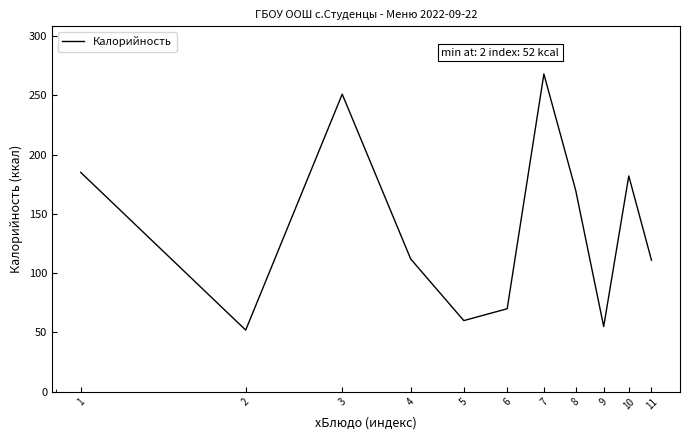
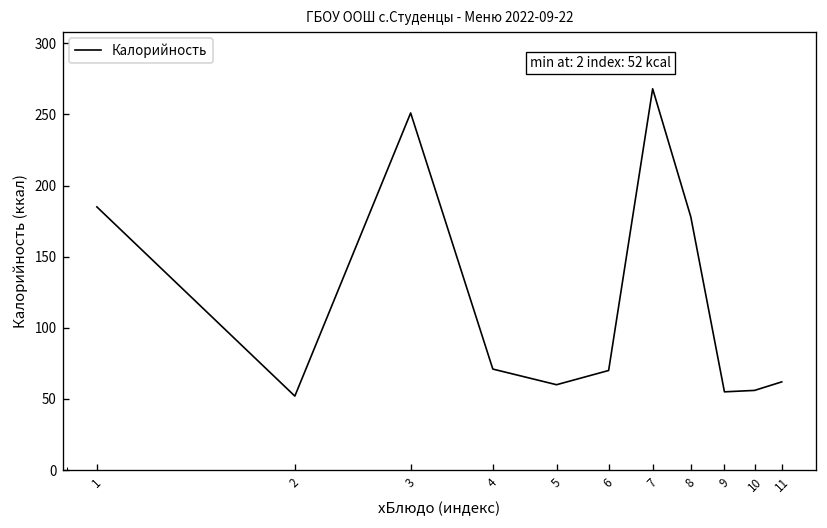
4: 112 -> 71
8: 170 -> 178
10: 182 -> 56
11: 111 -> 62
